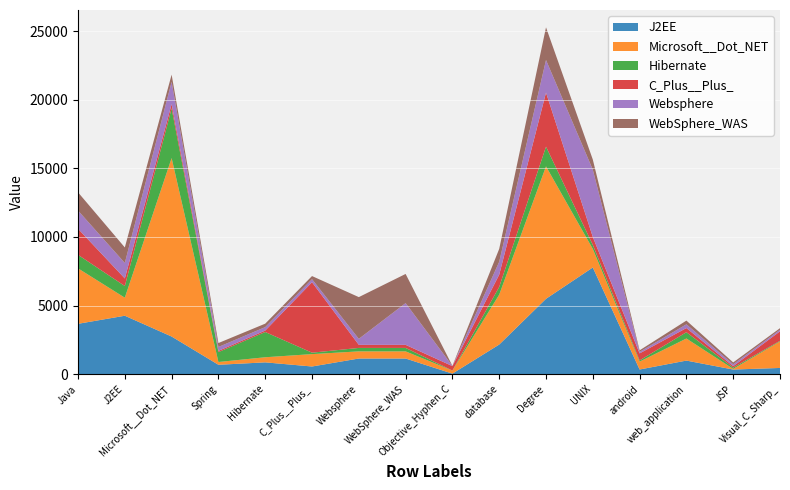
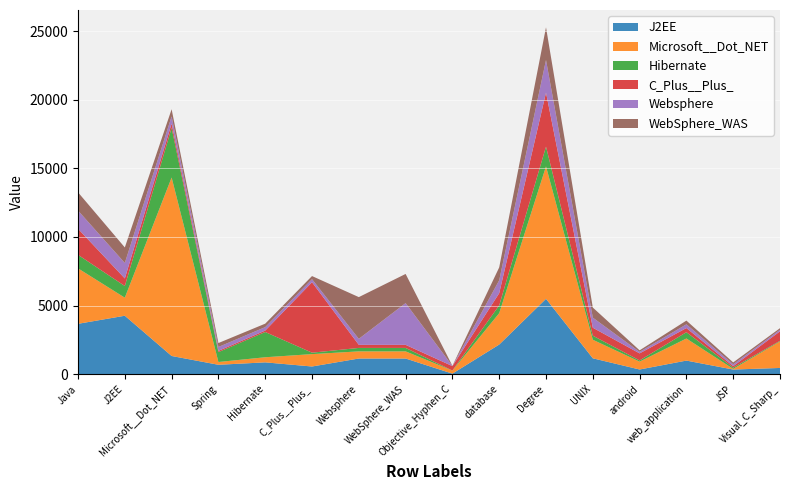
J2EE, Microsoft__Dot_NET: 2700 -> 1300
Websphere, Microsoft__Dot_NET: 1600 -> 500
Microsoft__Dot_NET, database: 3600 -> 2300
J2EE, UNIX: 7800 -> 1100
Websphere, UNIX: 4900 -> 700
